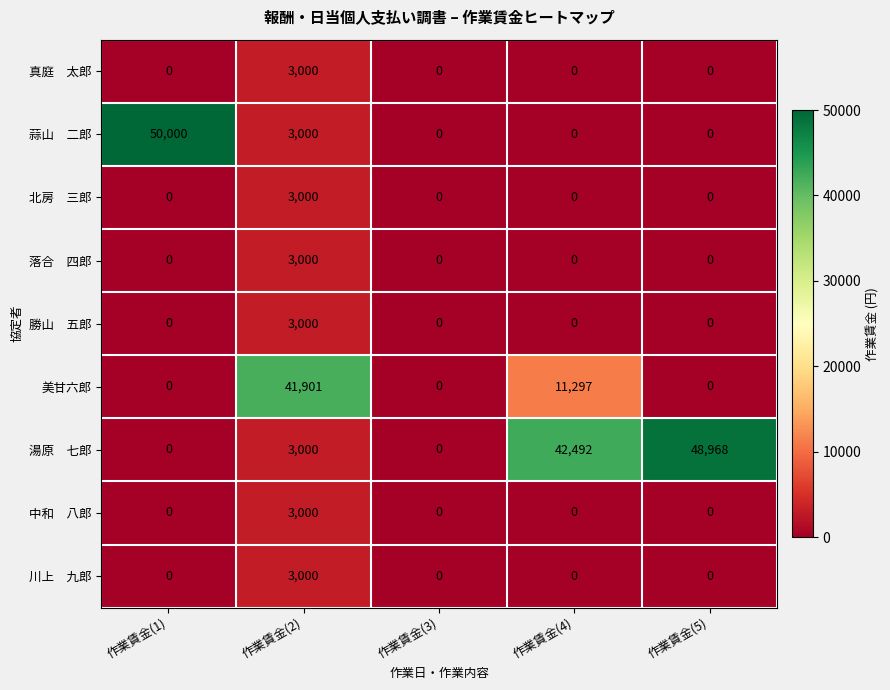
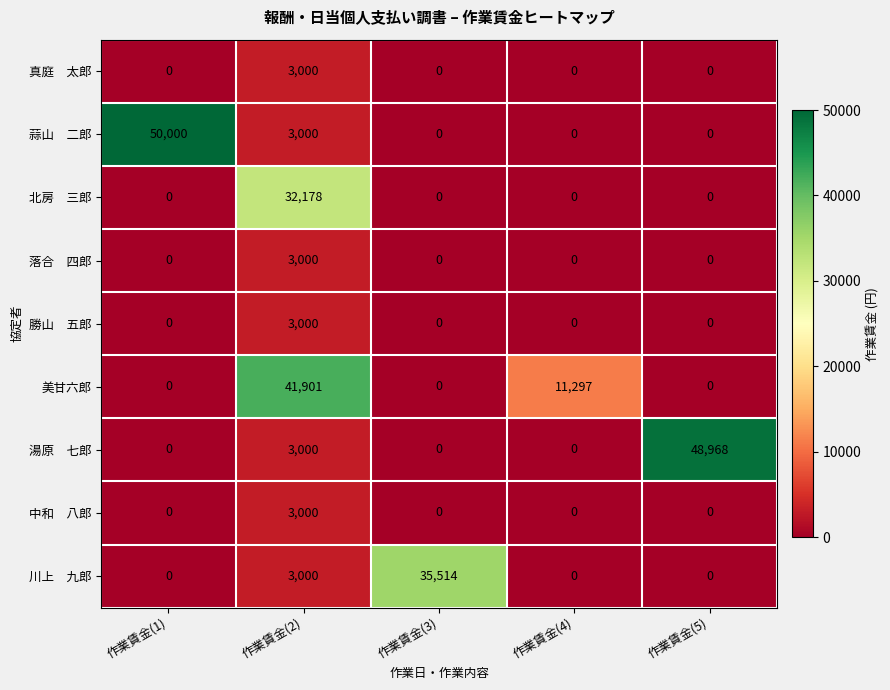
北房 三郎, 作業賃金(2): 3,000 -> 32,178
湯原 七郎, 作業賃金(4): 42,492 -> 0
川上 九郎, 作業賃金(3): 0 -> 35,514
